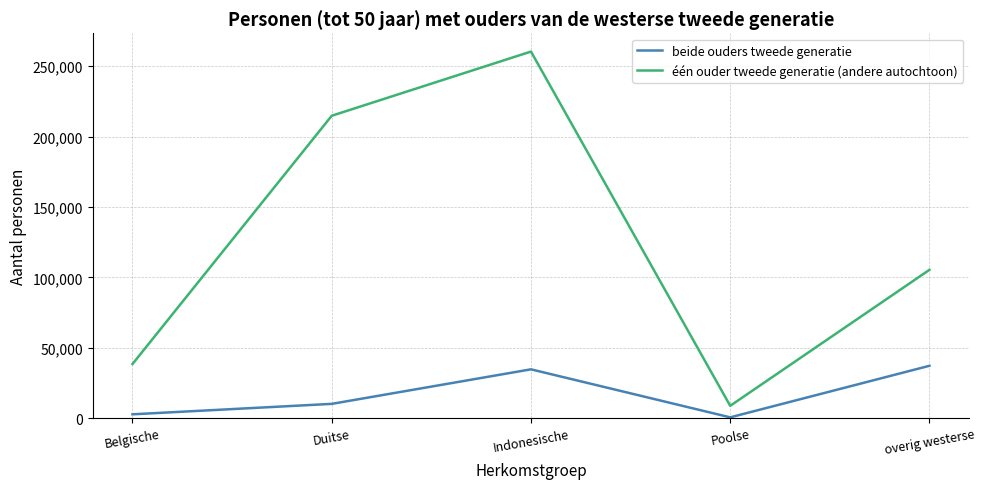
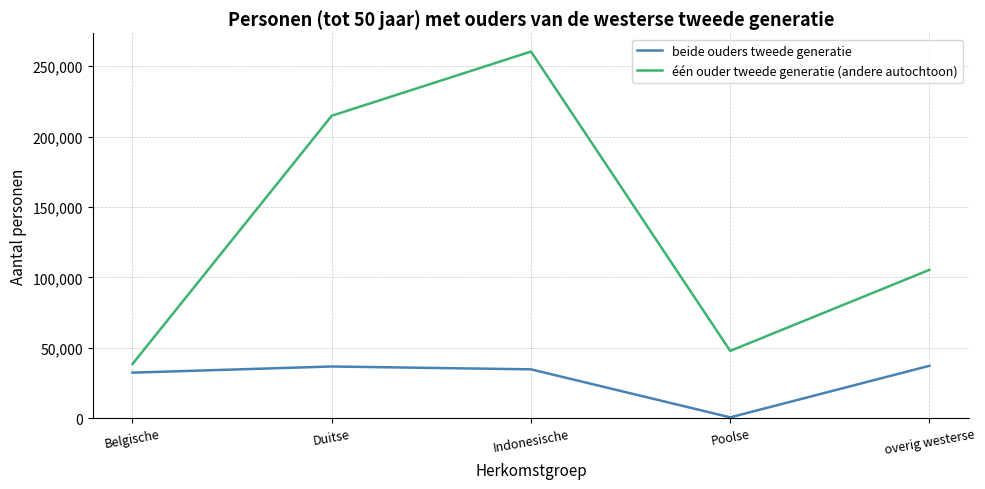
beide ouders tweede generatie, Belgische: 3,000 -> 32,000
beide ouders tweede generatie, Duitse: 10,000 -> 37,000
één ouder tweede generatie (andere autochtoon), Poolse: 9,000 -> 48,000
